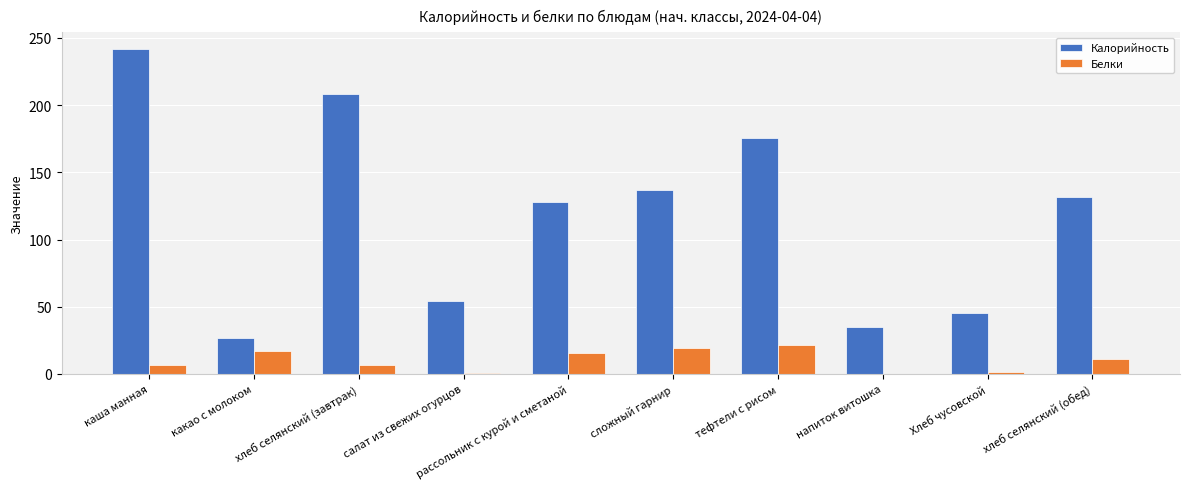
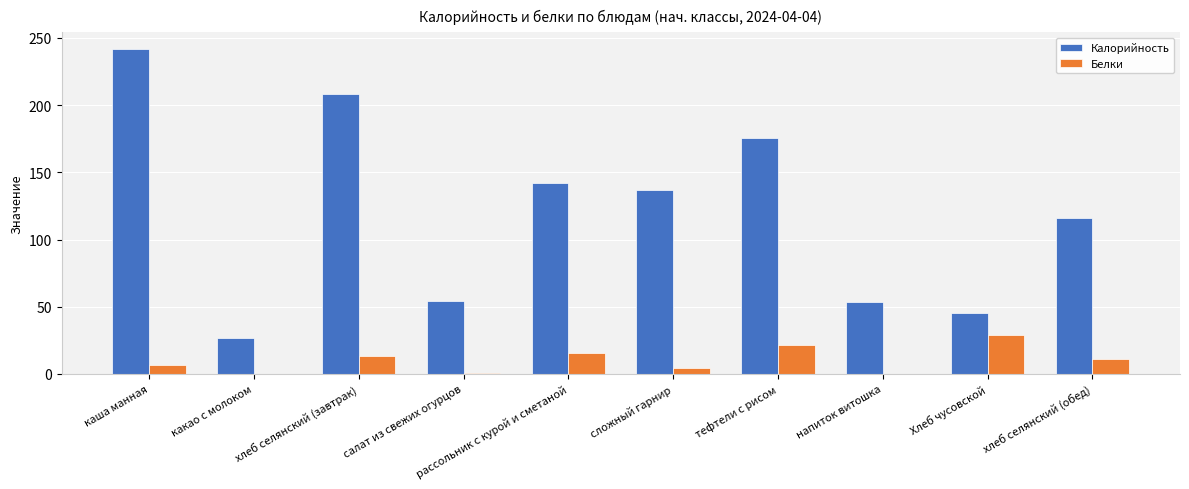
Белки, какао с молоком: 17 -> 0
Белки, хлеб селянский (завтрак): 6 -> 14
Калорийность, рассольник с курой и сметаной: 128 -> 142
Белки, сложный гарнир: 19 -> 4
Калорийность, напиток витошка: 35 -> 54
Белки, Хлеб чусовской: 2 -> 29
Калорийность, хлеб селянский (обед): 132 -> 116
